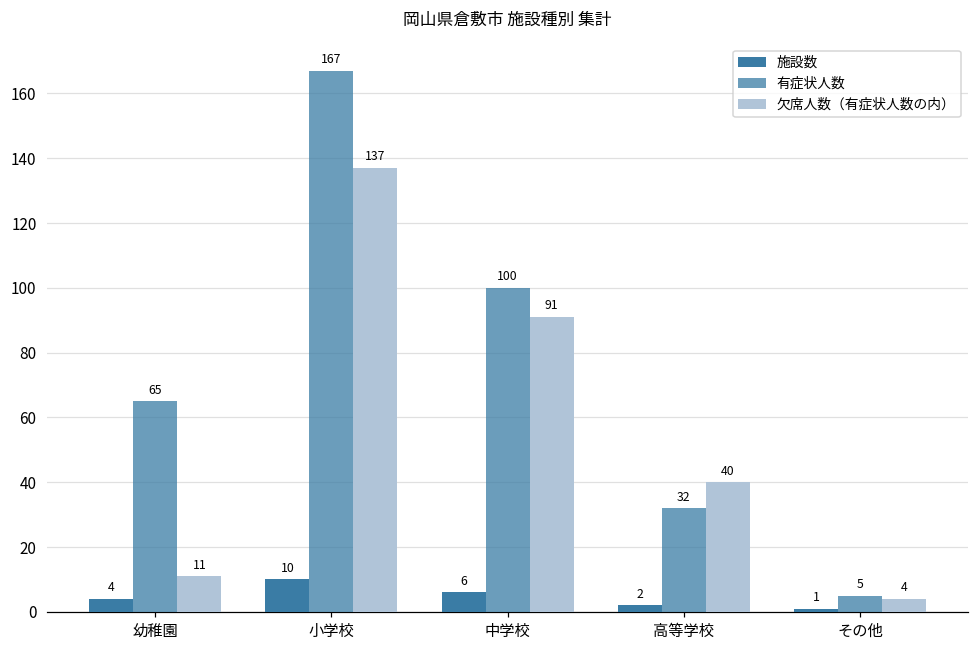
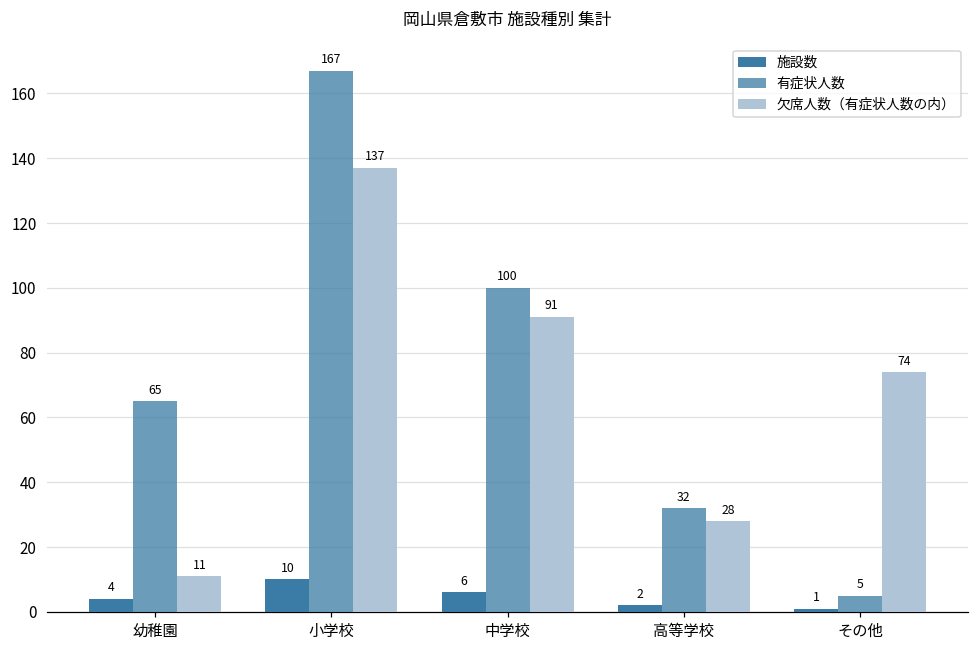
欠席人数（有症状人数の内）, 高等学校: 40 -> 28
欠席人数（有症状人数の内）, その他: 4 -> 74
